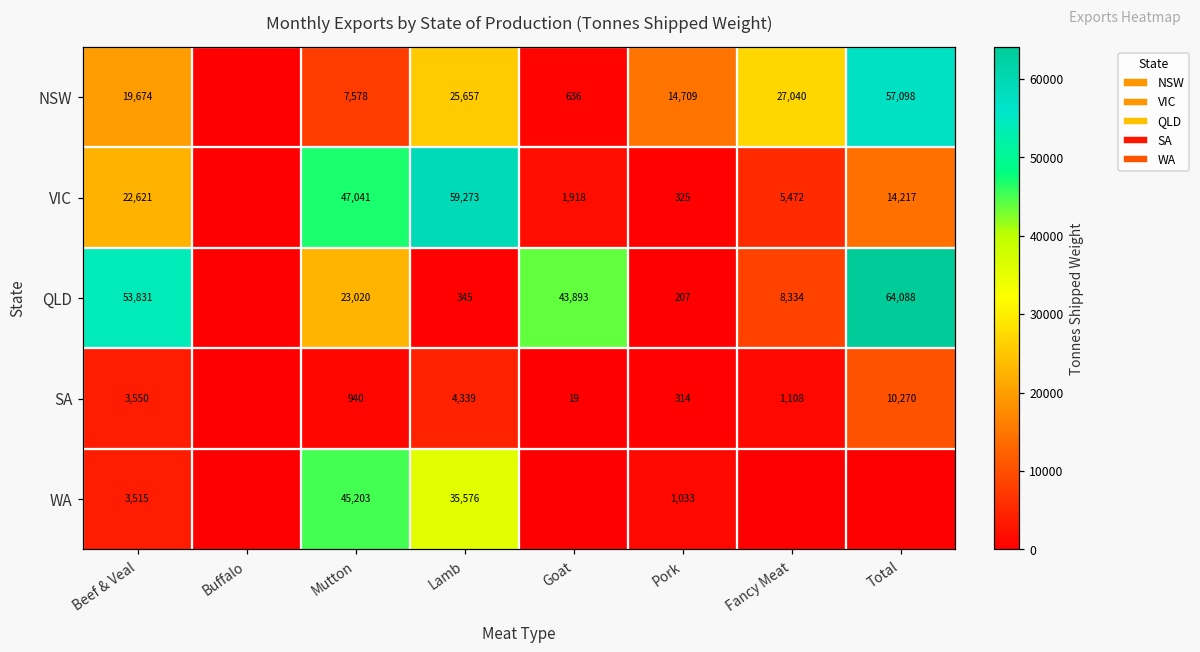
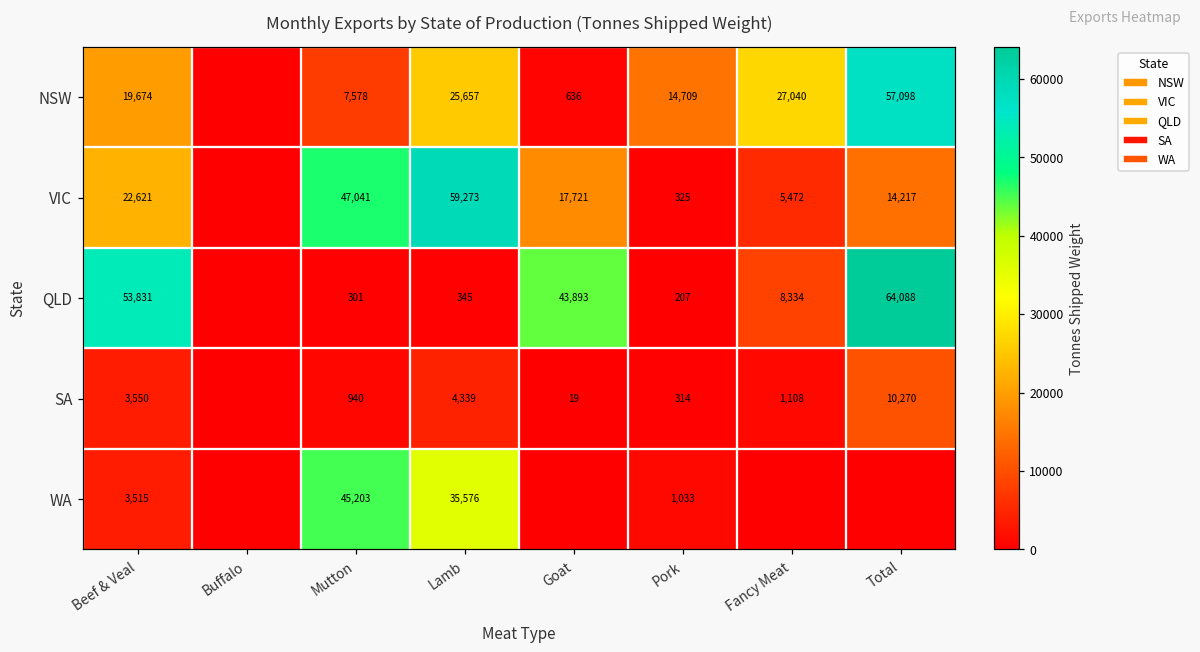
VIC, Goat: 1,918 -> 17,721
QLD, Mutton: 23,020 -> 301
